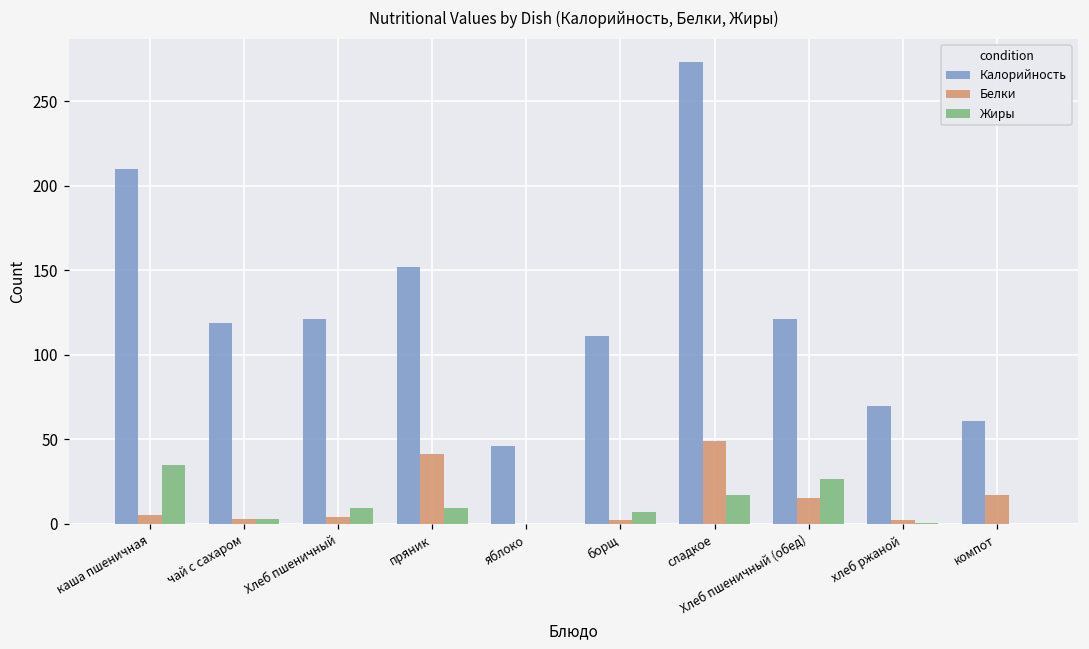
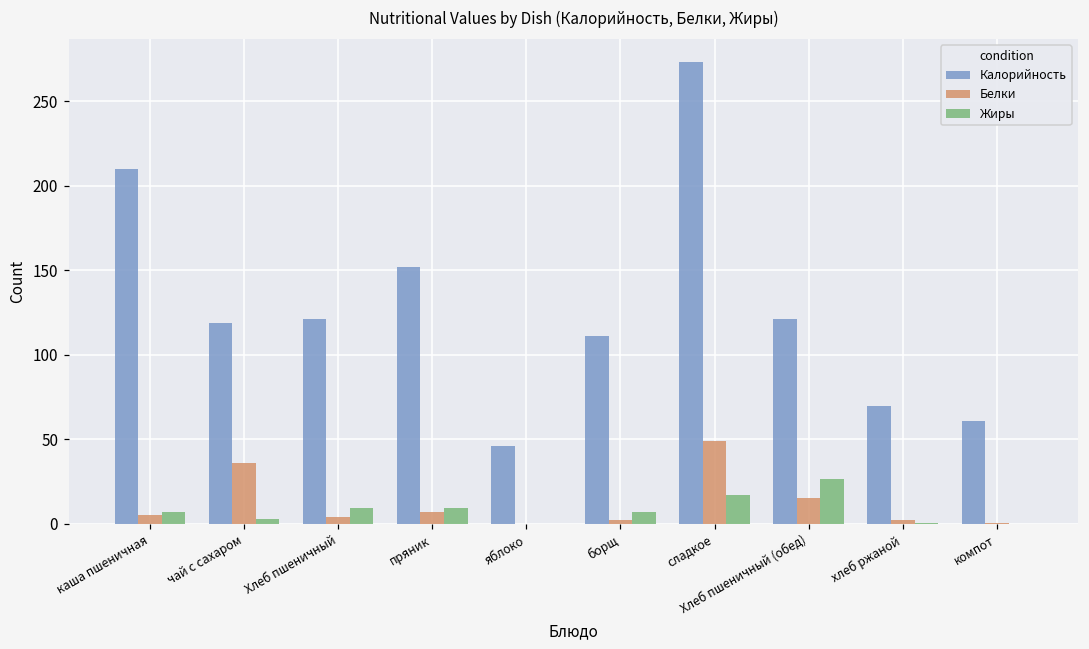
Жиры, каша пшеничная: 35 -> 7
Белки, чай с сахаром: 3 -> 36
Белки, пряник: 41 -> 7
Белки, компот: 17 -> 0
